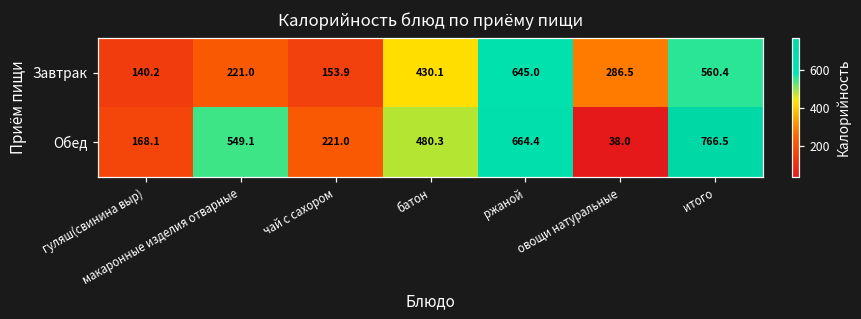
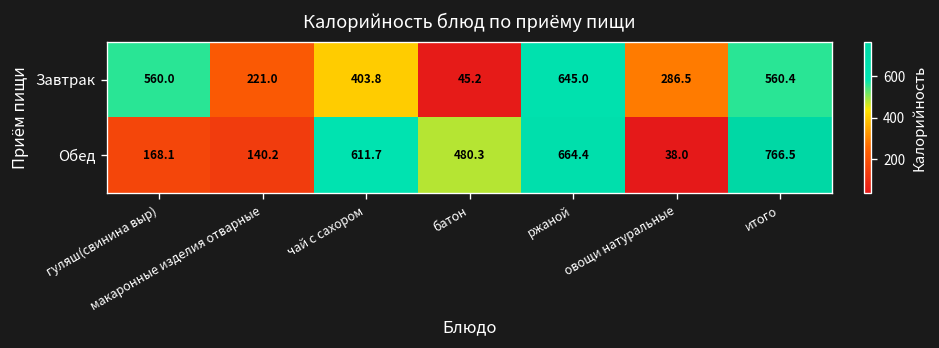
Завтрак, гуляш(свинина выр): 140.2 -> 560.0
Завтрак, чай с сахором: 153.9 -> 403.8
Завтрак, батон: 430.1 -> 45.2
Обед, макаронные изделия отварные: 549.1 -> 140.2
Обед, чай с сахором: 221.0 -> 611.7
